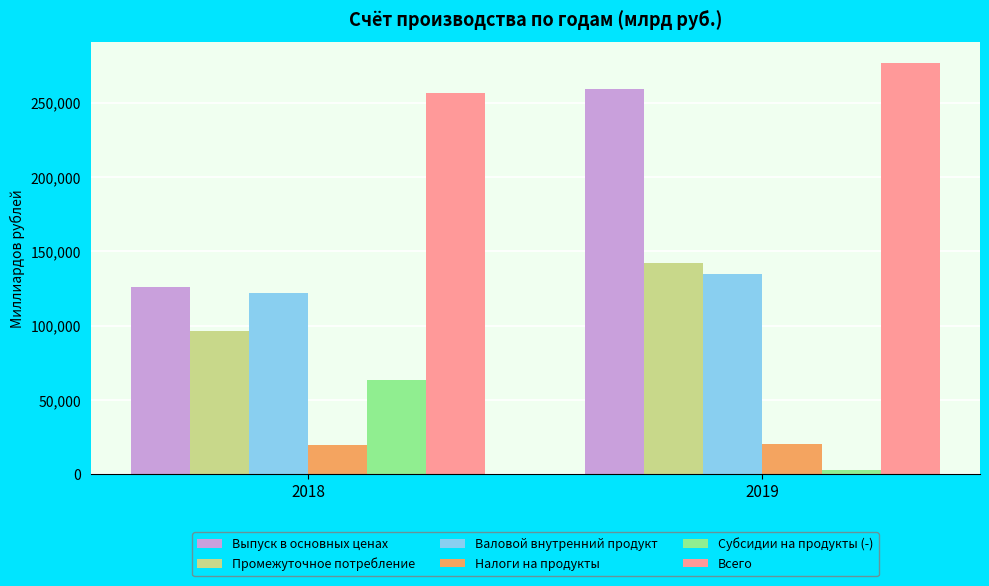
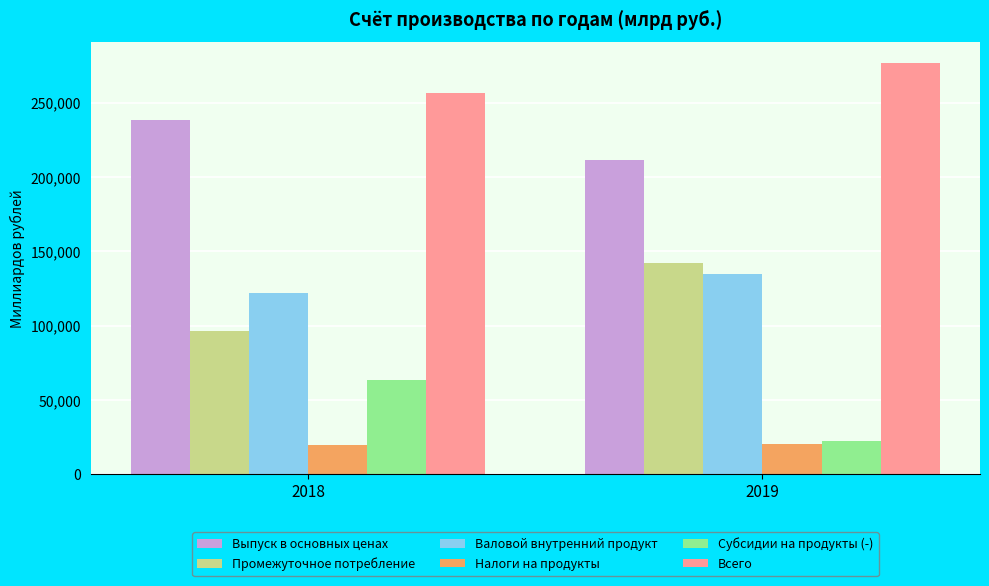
Выпуск в основных ценах, 2018: 126,000 -> 239,000
Выпуск в основных ценах, 2019: 259,000 -> 212,000
Субсидии на продукты (-), 2019: 3,000 -> 22,000
